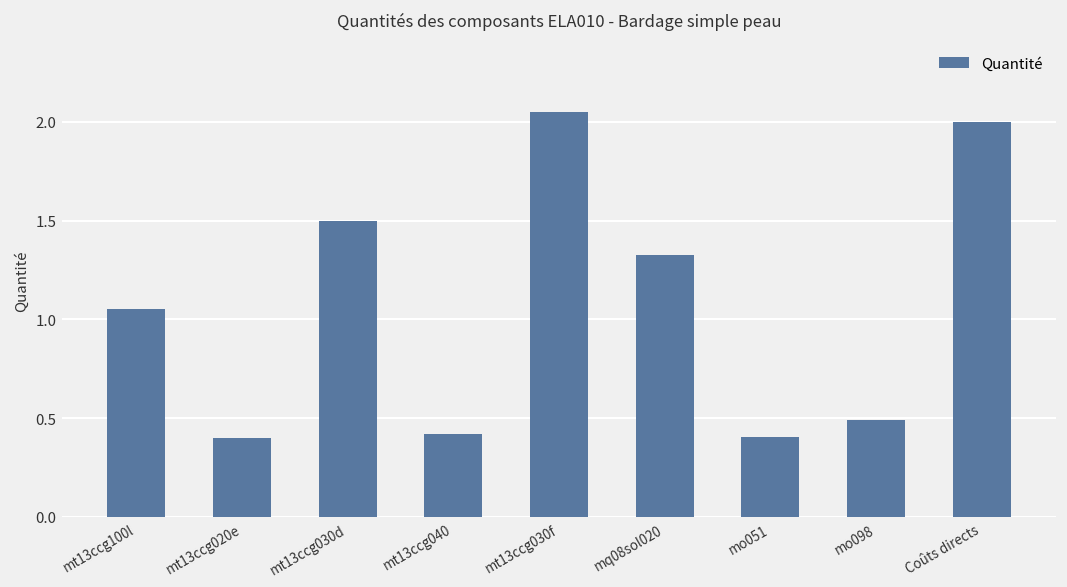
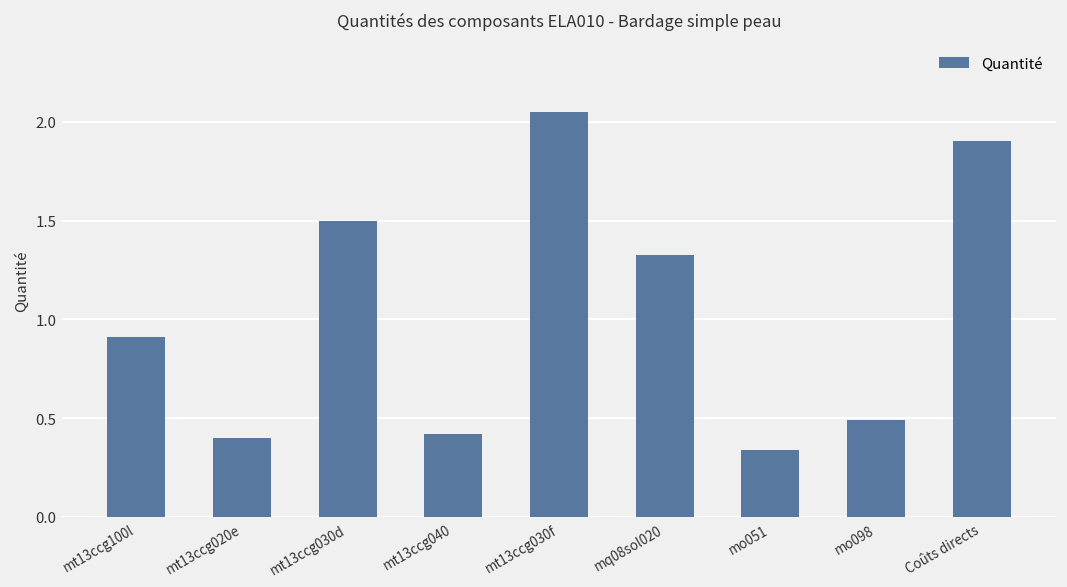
mt13ccg100l: 1.05 -> 0.91
mo051: 0.40 -> 0.34
Coûts directs: 2.0 -> 1.9
